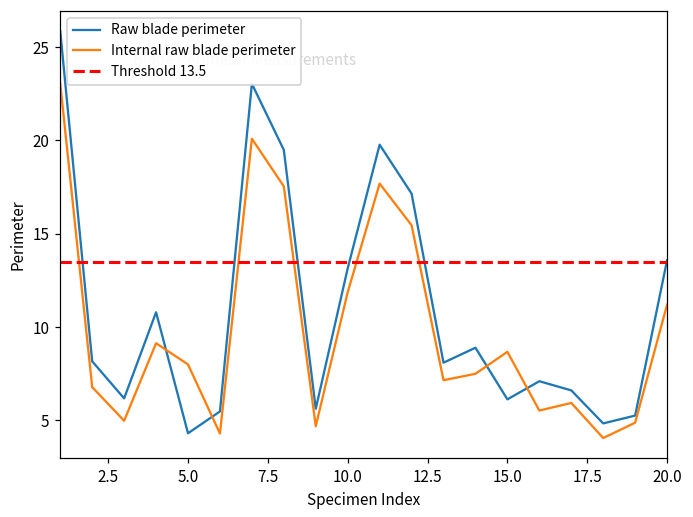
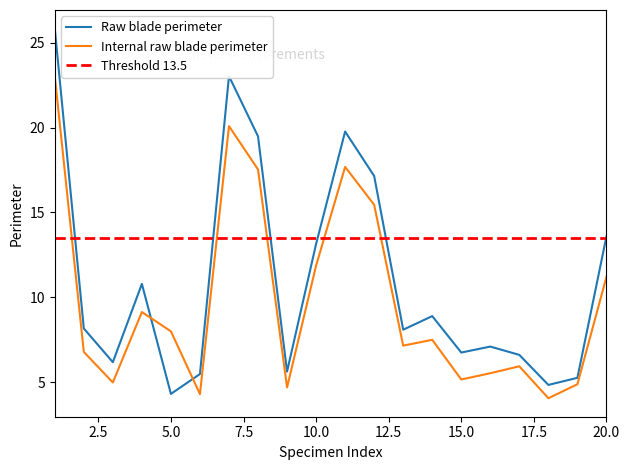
Raw blade perimeter, 15.0: 6.1 -> 6.7
Internal raw blade perimeter, 15.0: 8.7 -> 5.2
